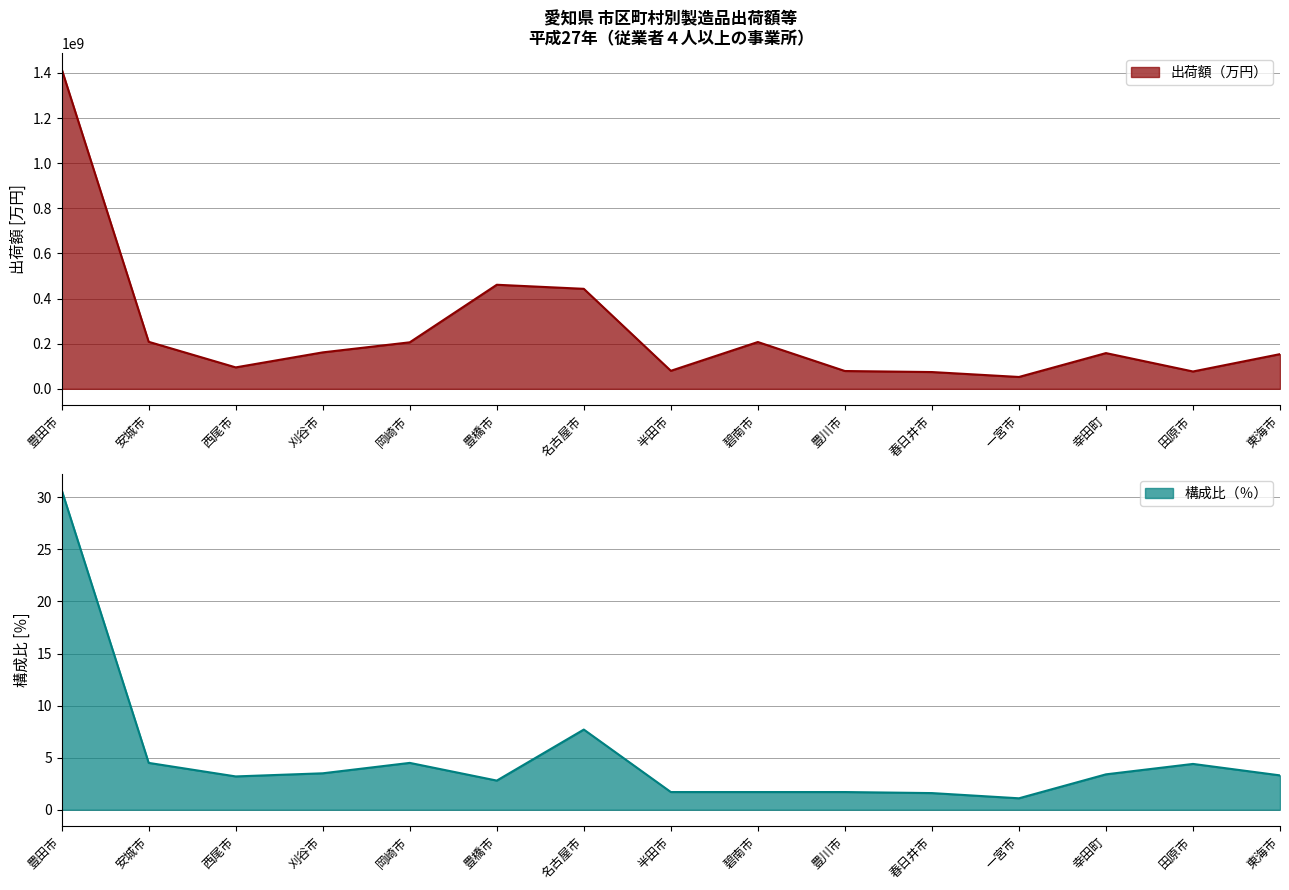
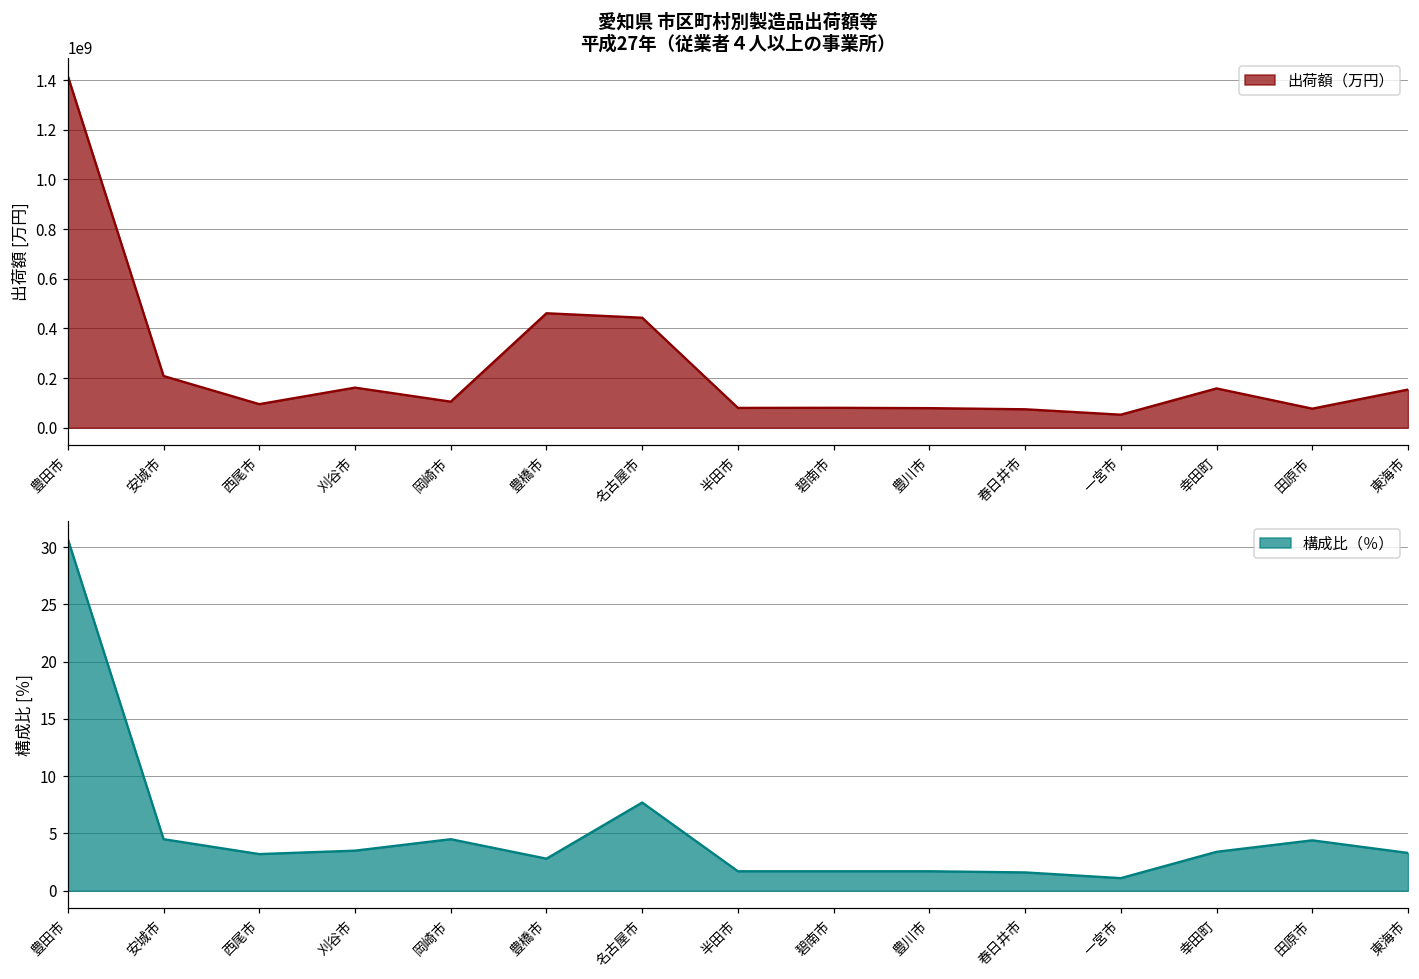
愛知県 市区町村別製造品出荷額等 平成27年（従業者４人以上の事業所）, 岡崎市: 210000000 -> 110000000
愛知県 市区町村別製造品出荷額等 平成27年（従業者４人以上の事業所）, 碧南市: 210000000 -> 80000000
